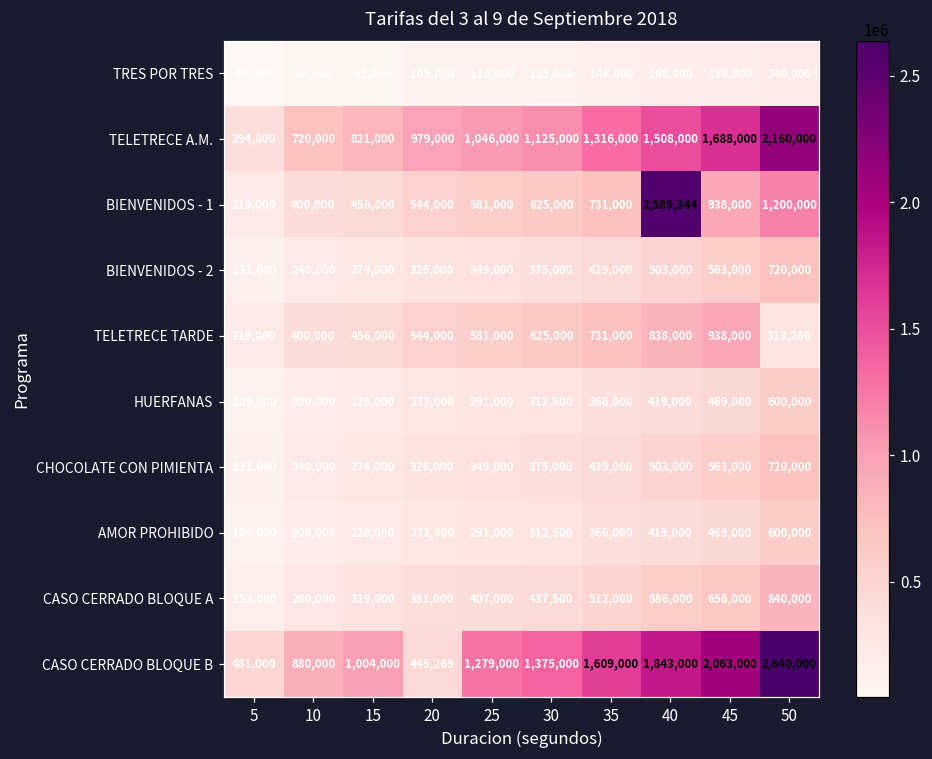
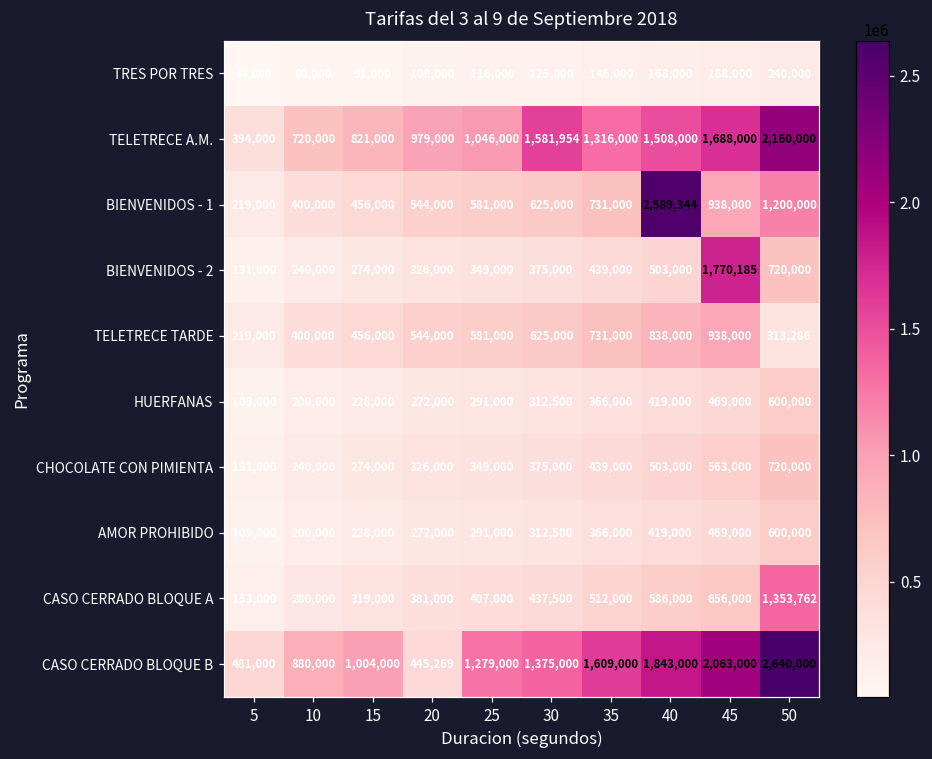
TELETRECE A.M., 30: 1,125,000 -> 1,581,954
BIENVENIDOS - 2, 45: 563,000 -> 1,770,185
CASO CERRADO BLOQUE A, 50: 840,000 -> 1,353,762
